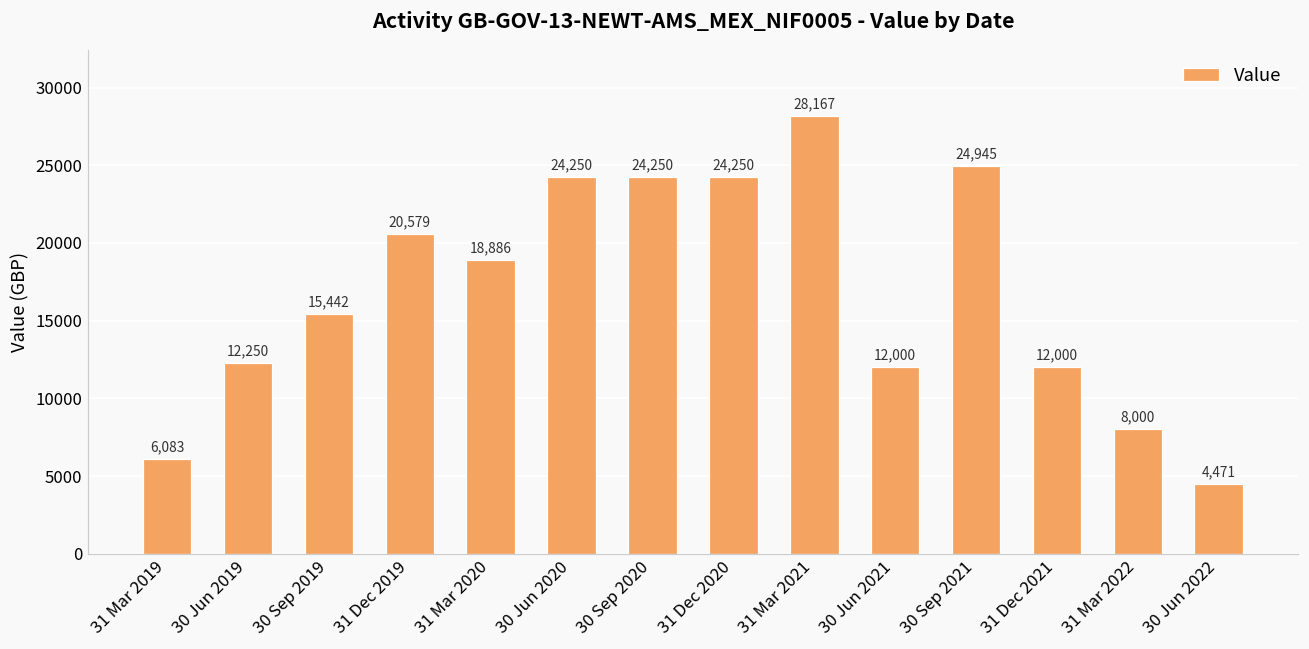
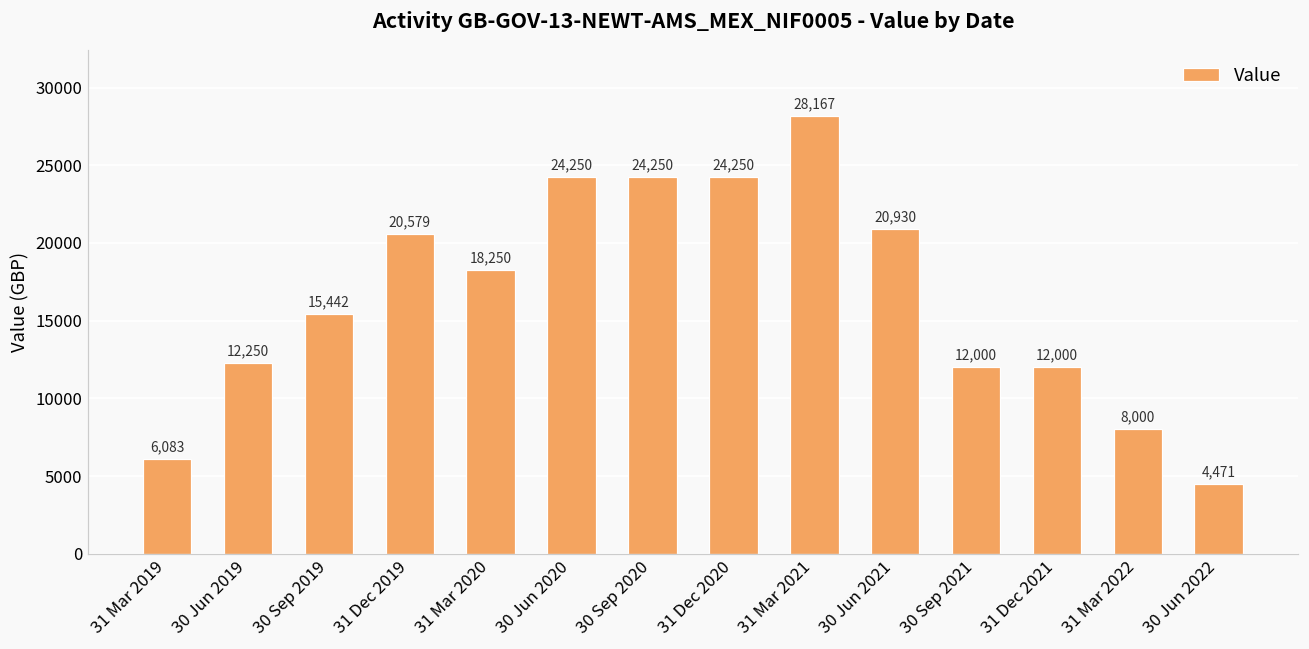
31 Mar 2020: 18,886 -> 18,250
30 Jun 2021: 12,000 -> 20,930
30 Sep 2021: 24,945 -> 12,000
